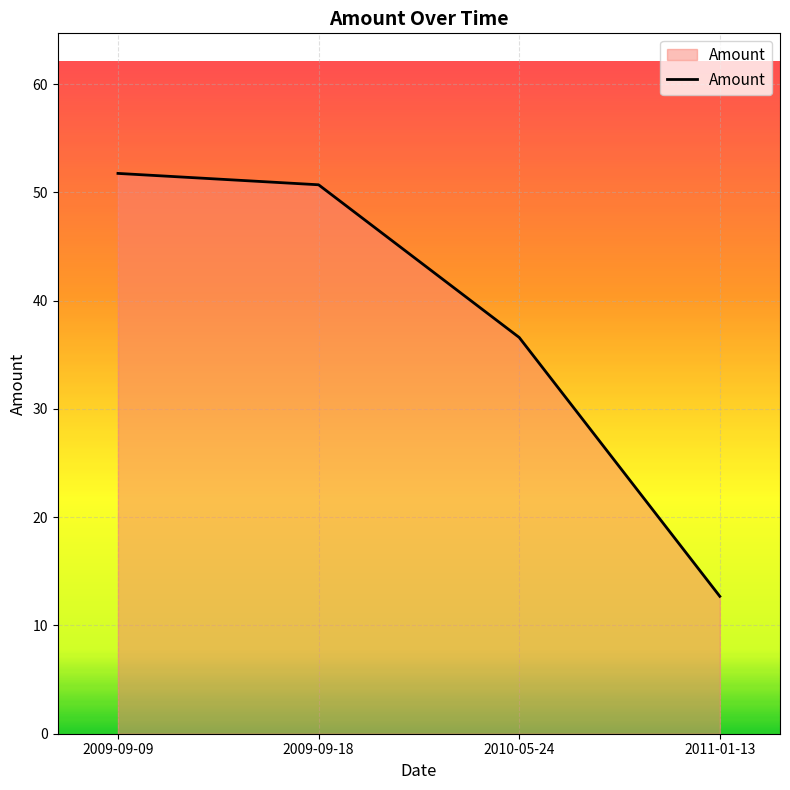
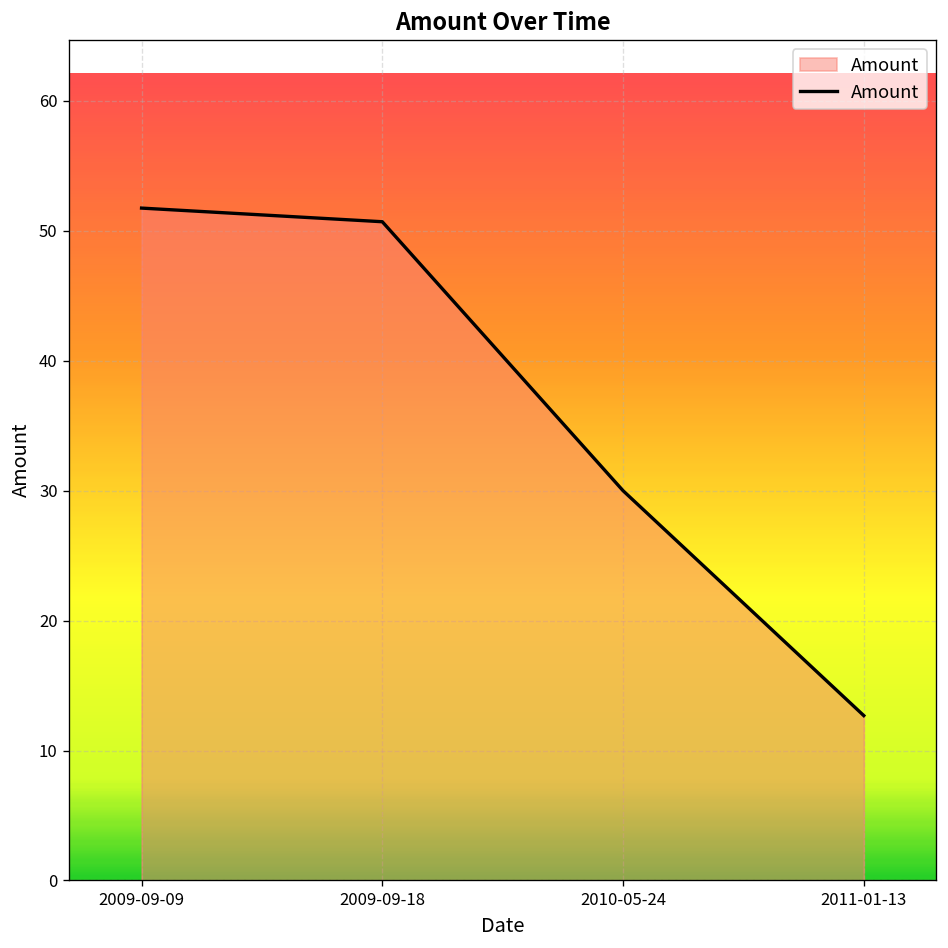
2010-05-24: 36.6 -> 30.0
